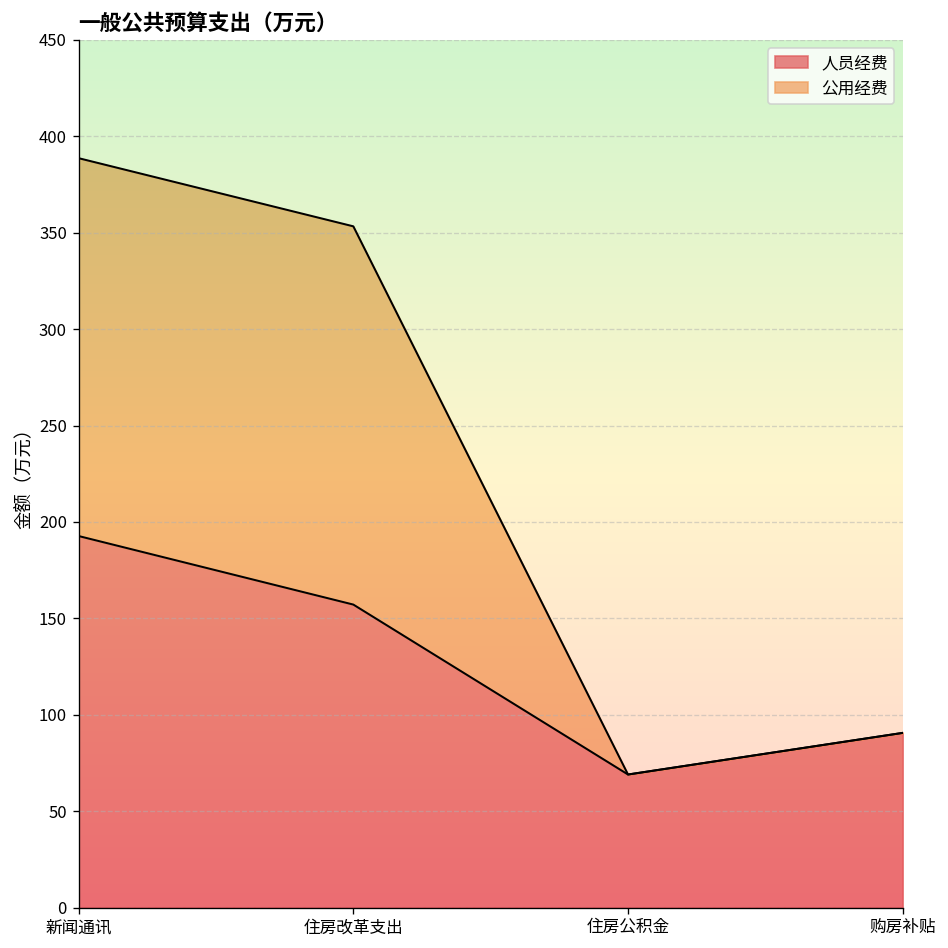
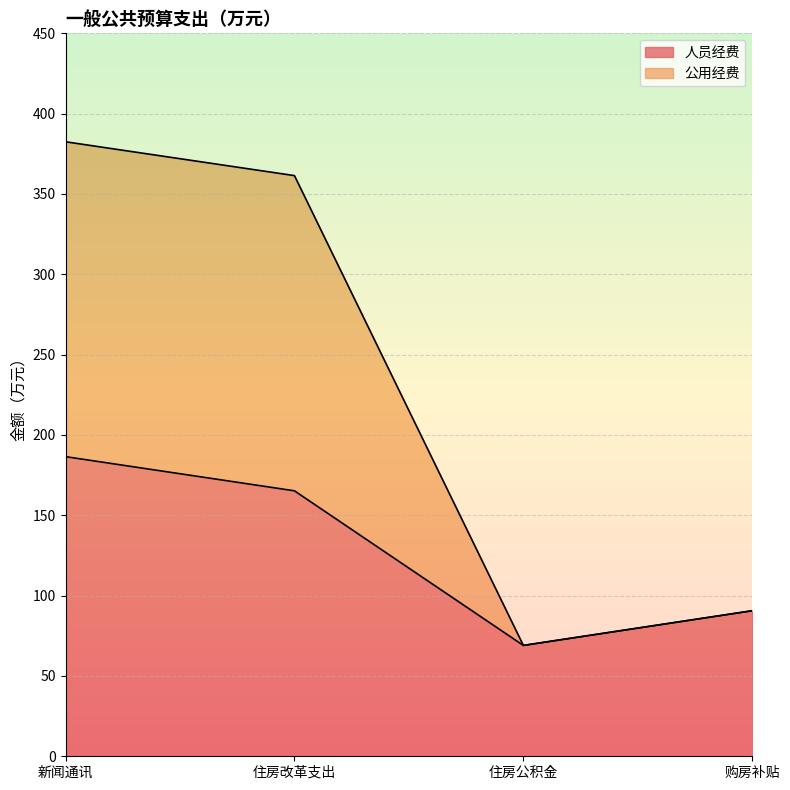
人员经费, 新闻通讯: 193 -> 187
人员经费, 住房改革支出: 157 -> 165
